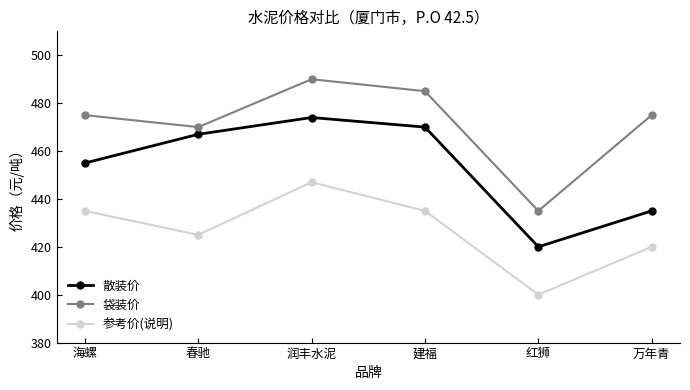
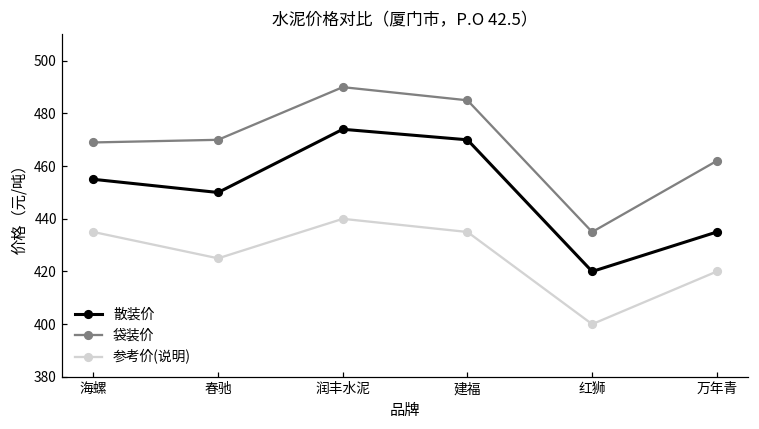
袋装价, 海螺: 475 -> 469
散装价, 春驰: 467 -> 450
参考价(说明), 润丰水泥: 447 -> 440
袋装价, 万年青: 475 -> 462
